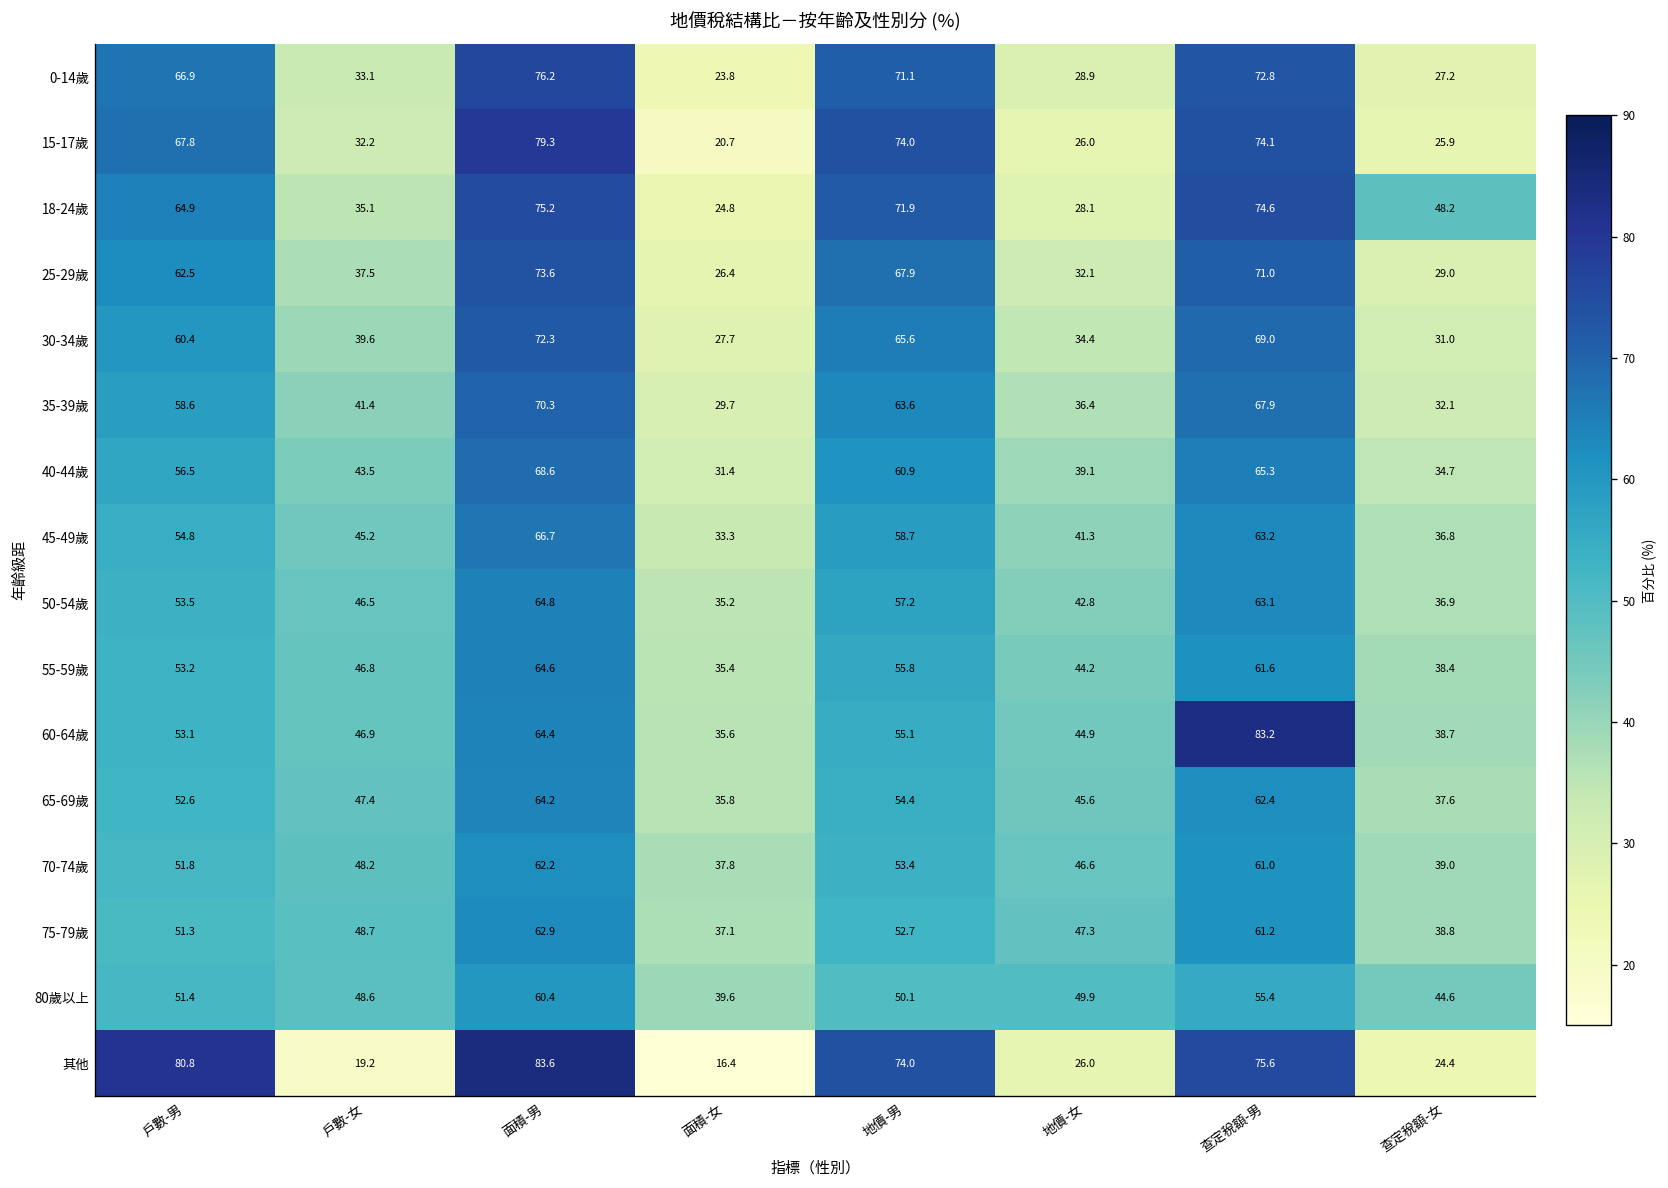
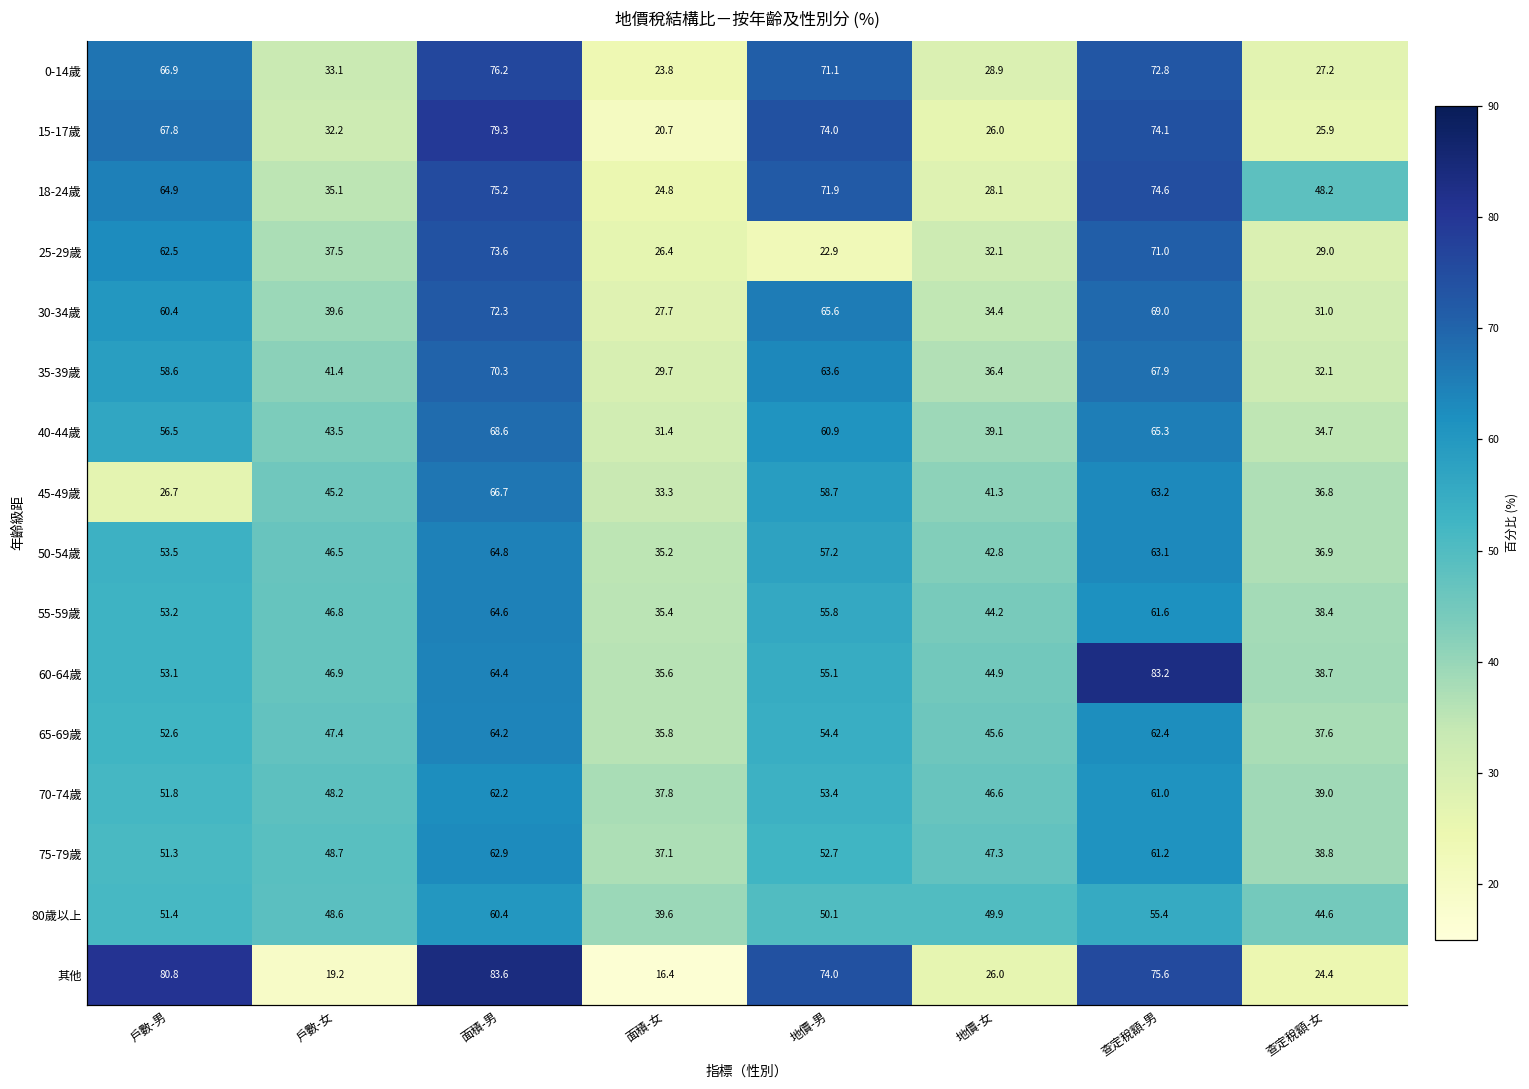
25-29歲, 地價-男: 67.9 -> 22.9
45-49歲, 戶數-男: 54.8 -> 26.7
